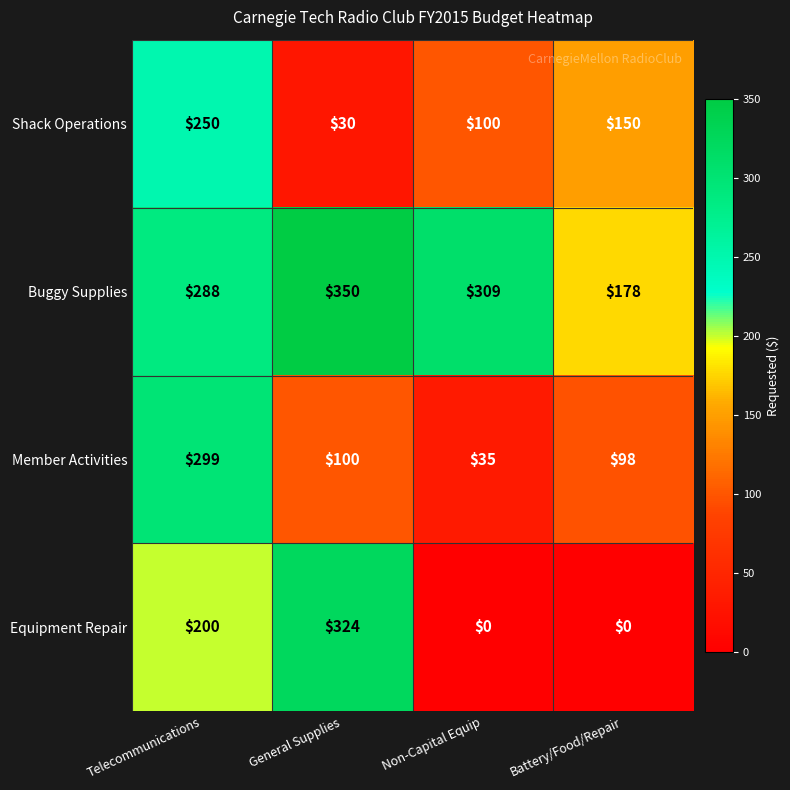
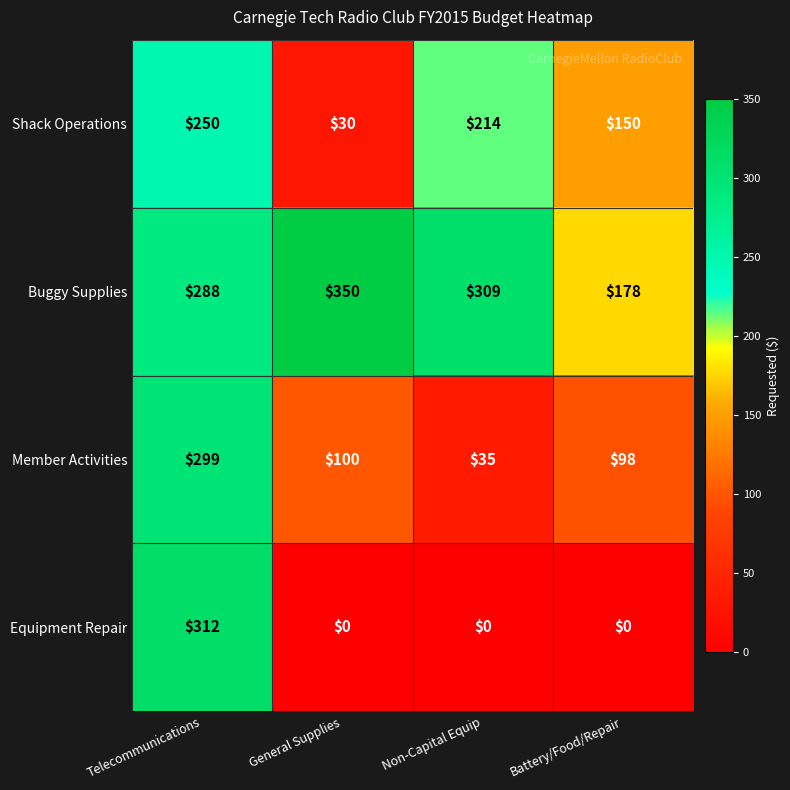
Shack Operations, Non-Capital Equip: $100 -> $214
Equipment Repair, Telecommunications: $200 -> $312
Equipment Repair, General Supplies: $324 -> $0
